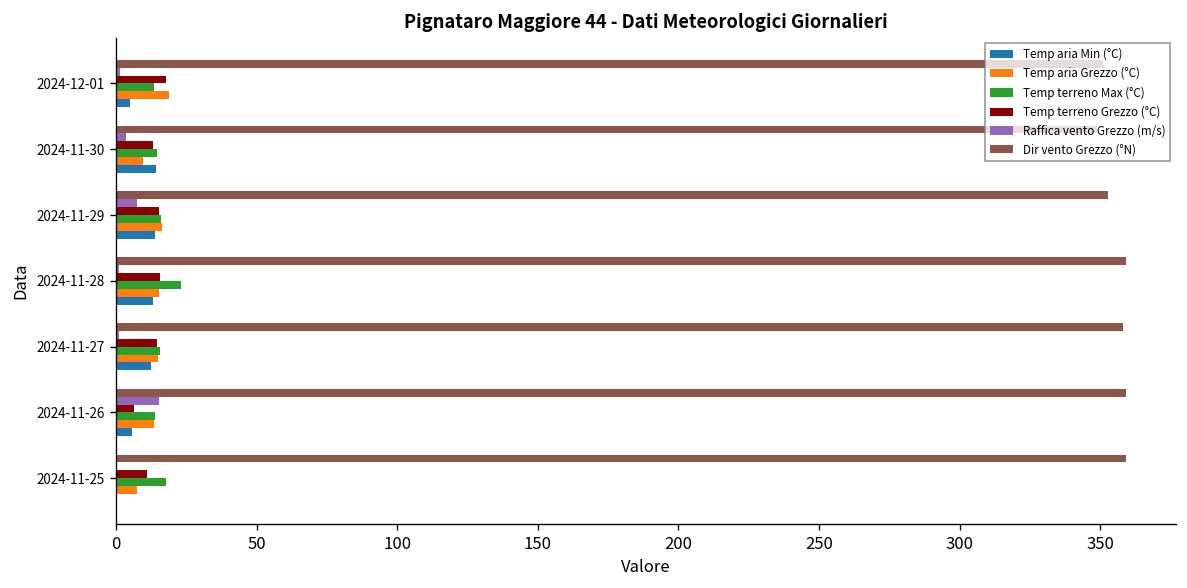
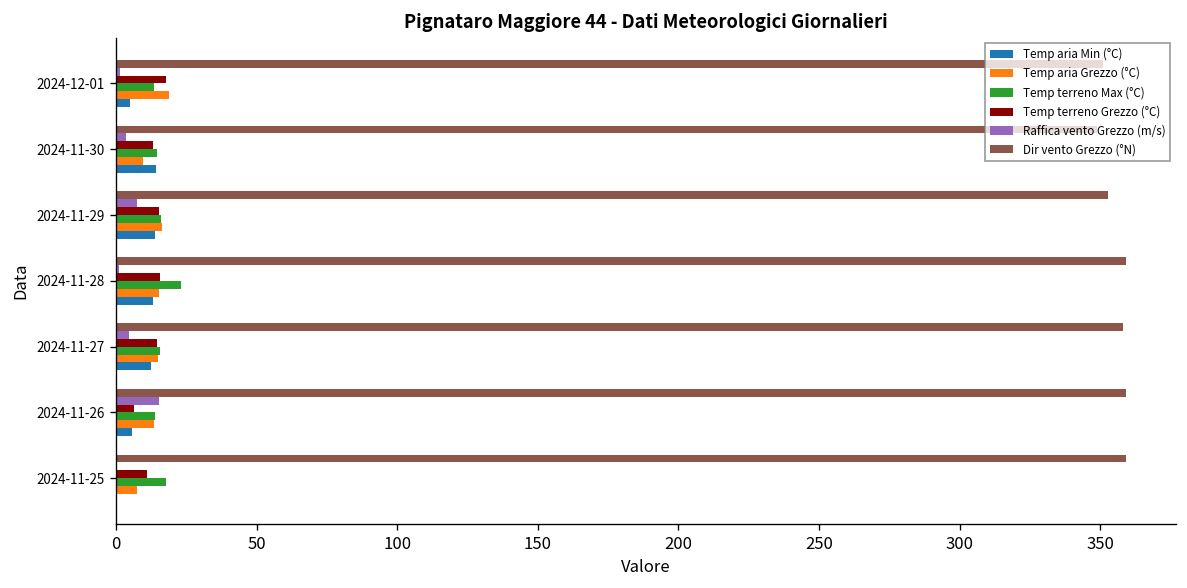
Raffica vento Grezzo (m/s), 2024-11-27: 1 -> 5
